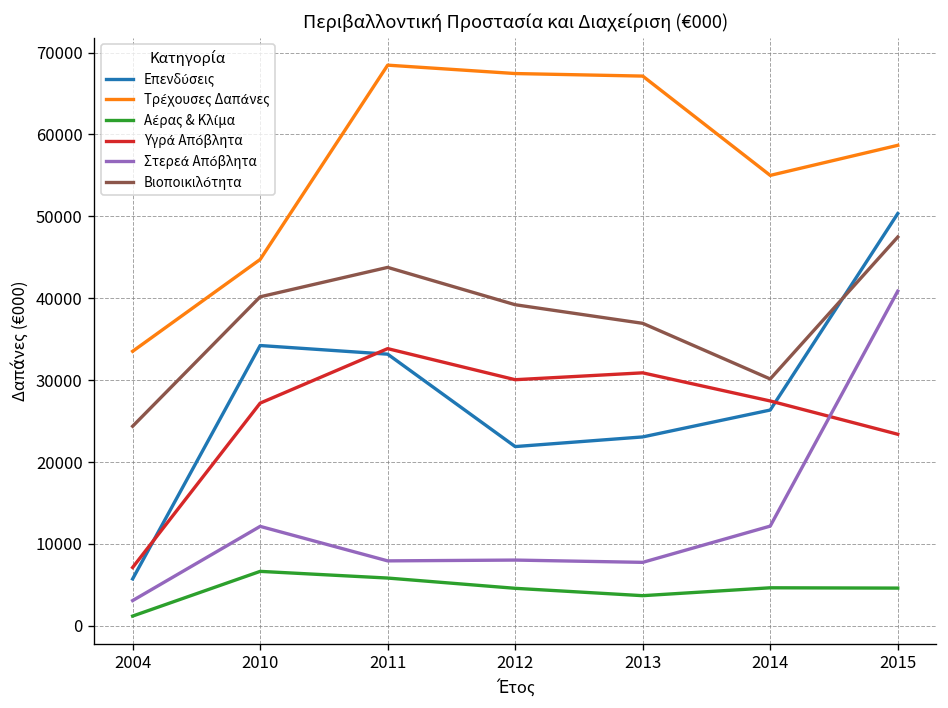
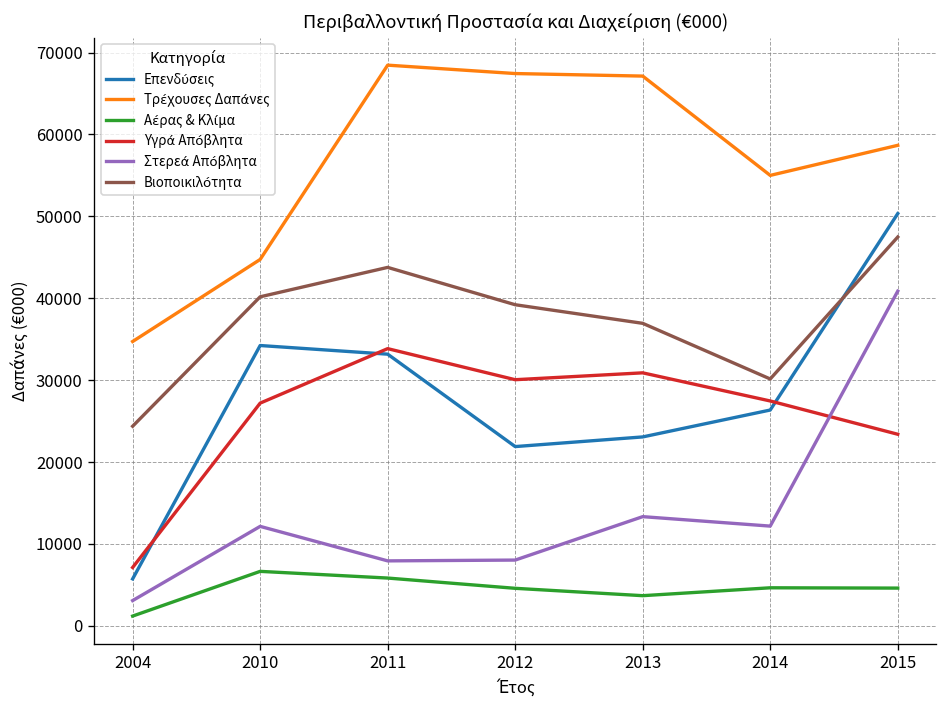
Τρέχουσες Δαπάνες, 2004: 34000 -> 35000
Στερεά Απόβλητα, 2013: 8000 -> 13000
